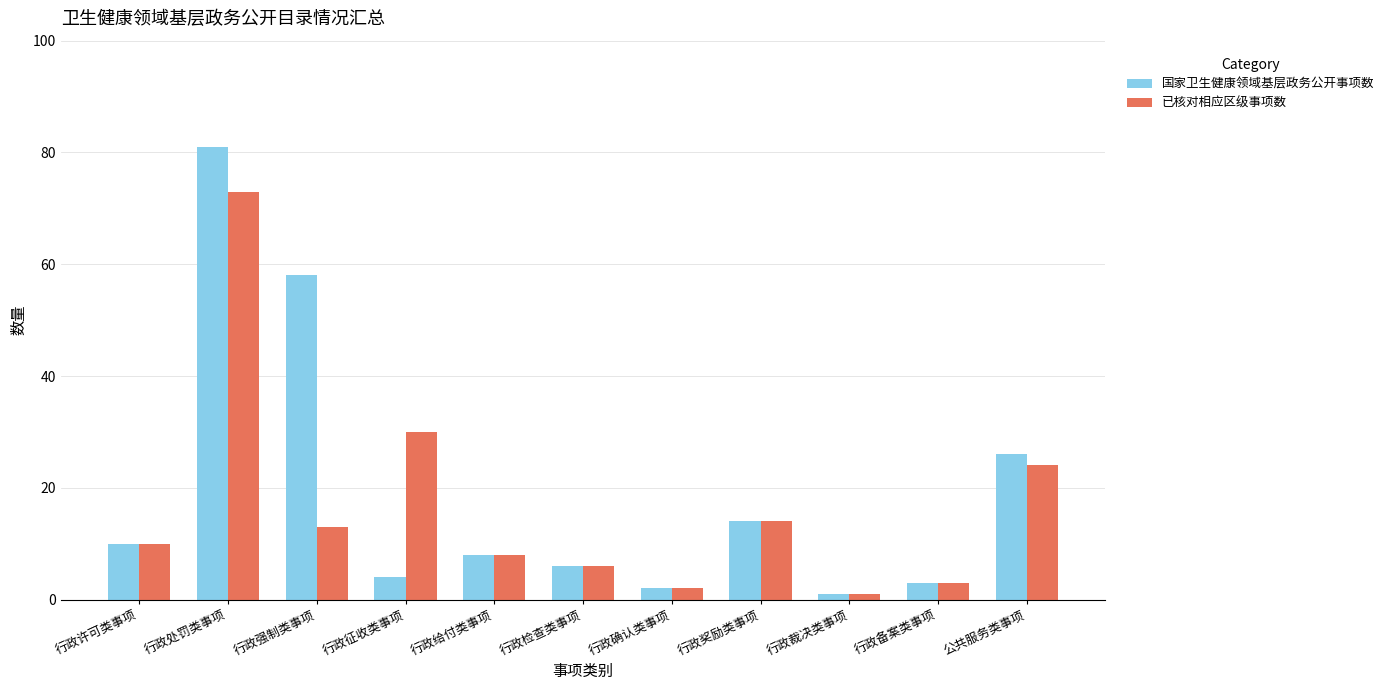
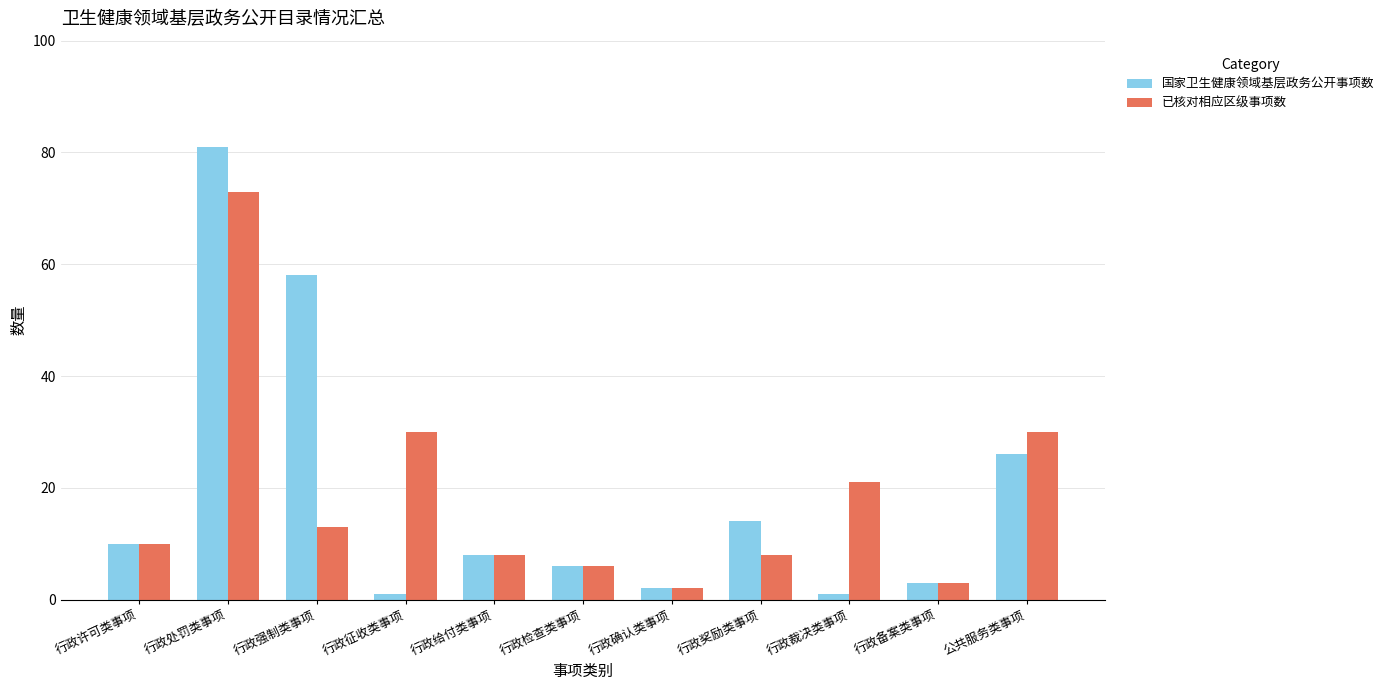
国家卫生健康领域基层政务公开事项数, 行政征收类事项: 4 -> 1
已核对相应区级事项数, 行政奖励类事项: 14 -> 8
已核对相应区级事项数, 行政裁决类事项: 1 -> 21
已核对相应区级事项数, 公共服务类事项: 24 -> 30
